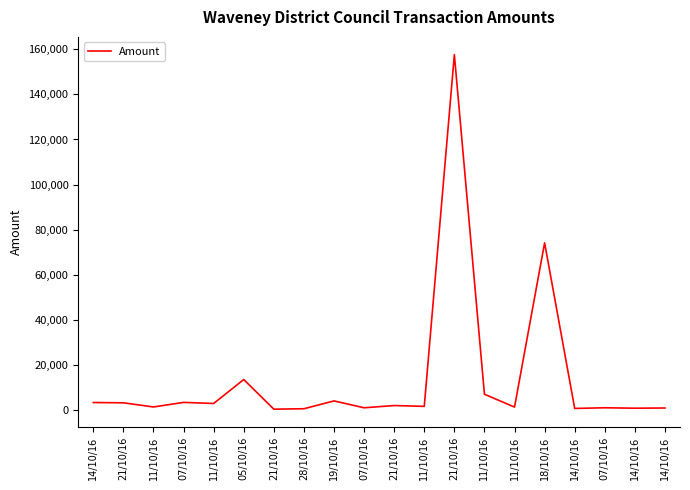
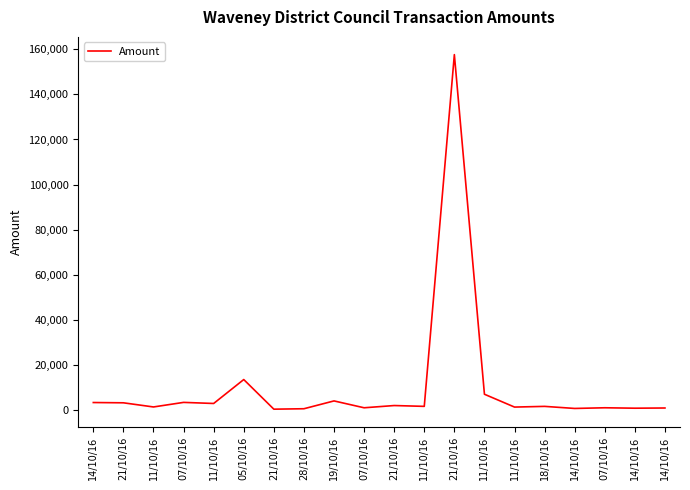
18/10/16: 74,000 -> 2,000
